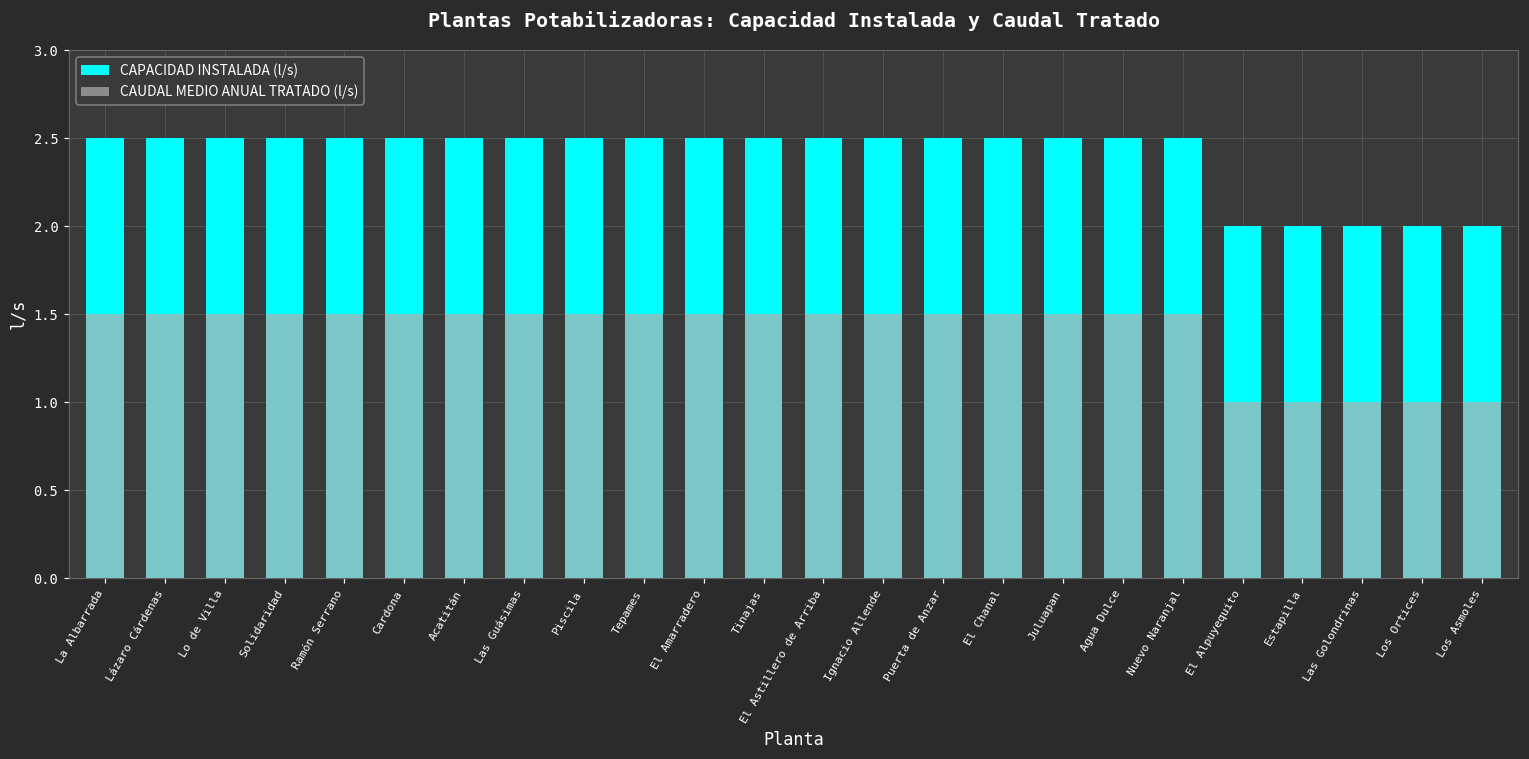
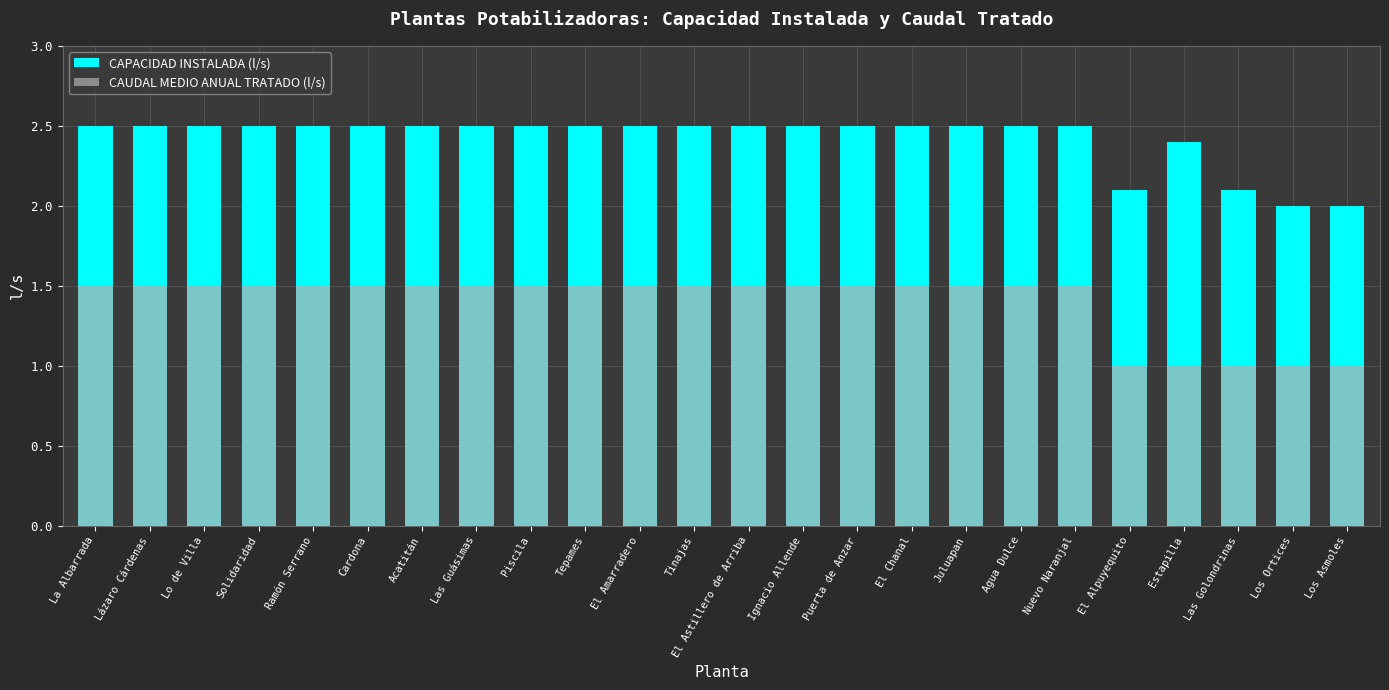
CAPACIDAD INSTALADA (l/s), El Alpuyequito: 2.0 -> 2.1
CAPACIDAD INSTALADA (l/s), Estapilla: 2.0 -> 2.4
CAPACIDAD INSTALADA (l/s), Las Golondrinas: 2.0 -> 2.1
